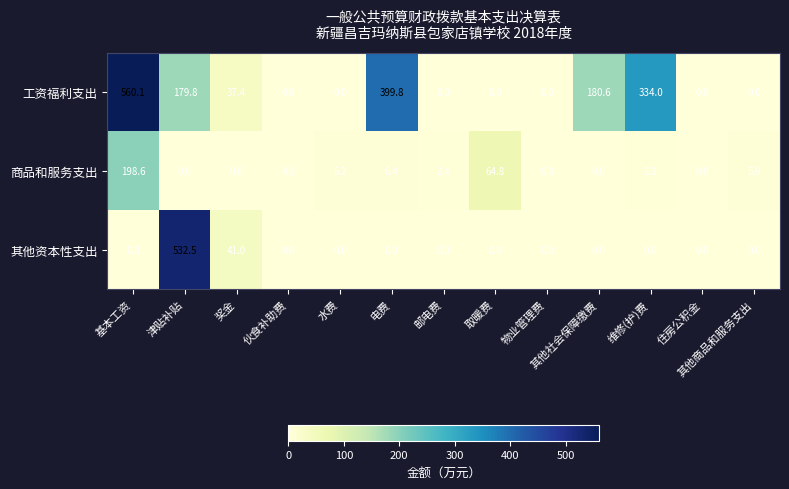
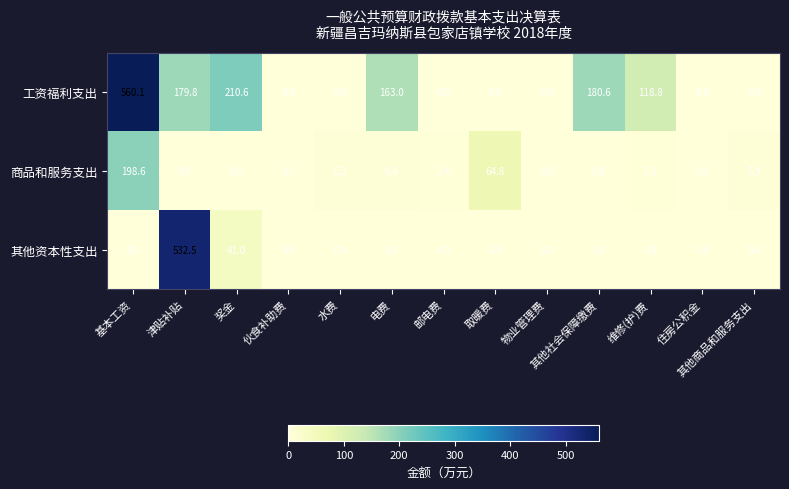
工资福利支出, 奖金: 37.4 -> 210.6
工资福利支出, 电费: 399.8 -> 163.0
工资福利支出, 维修(护)费: 334.0 -> 118.8
